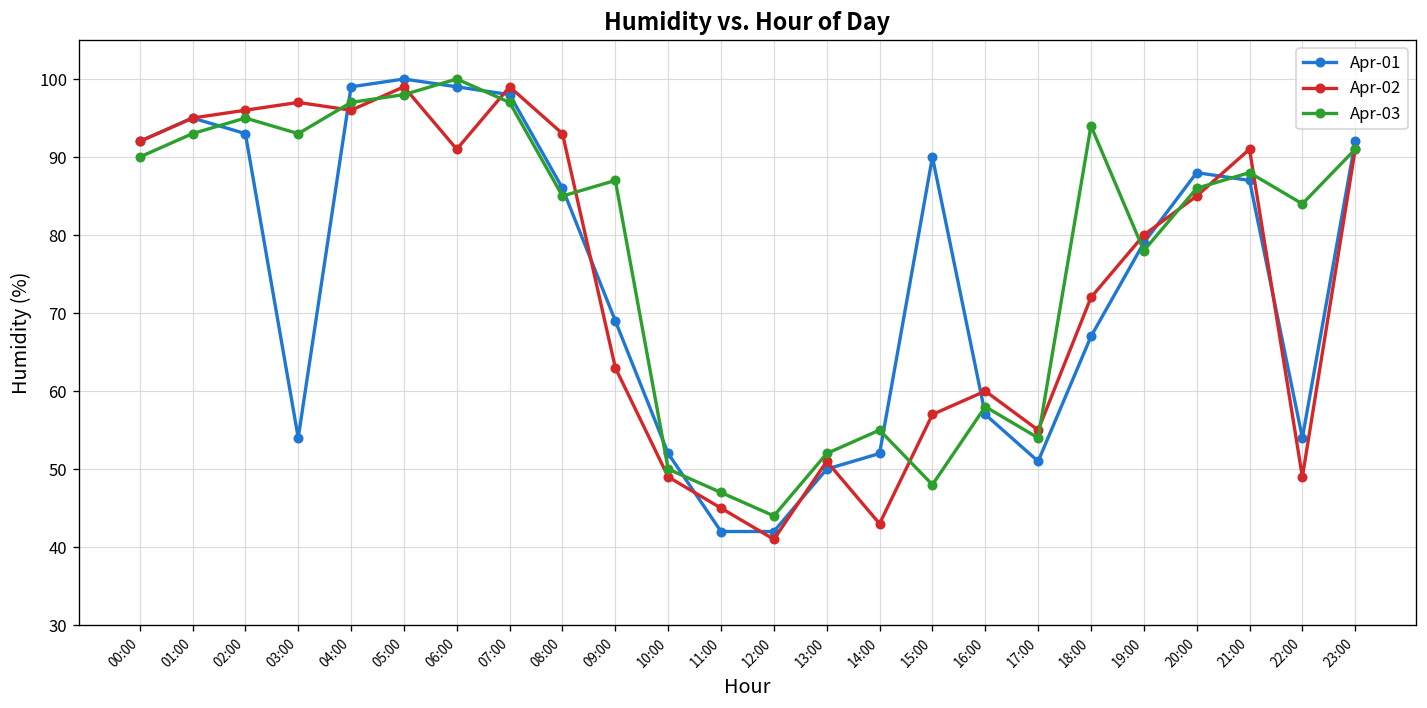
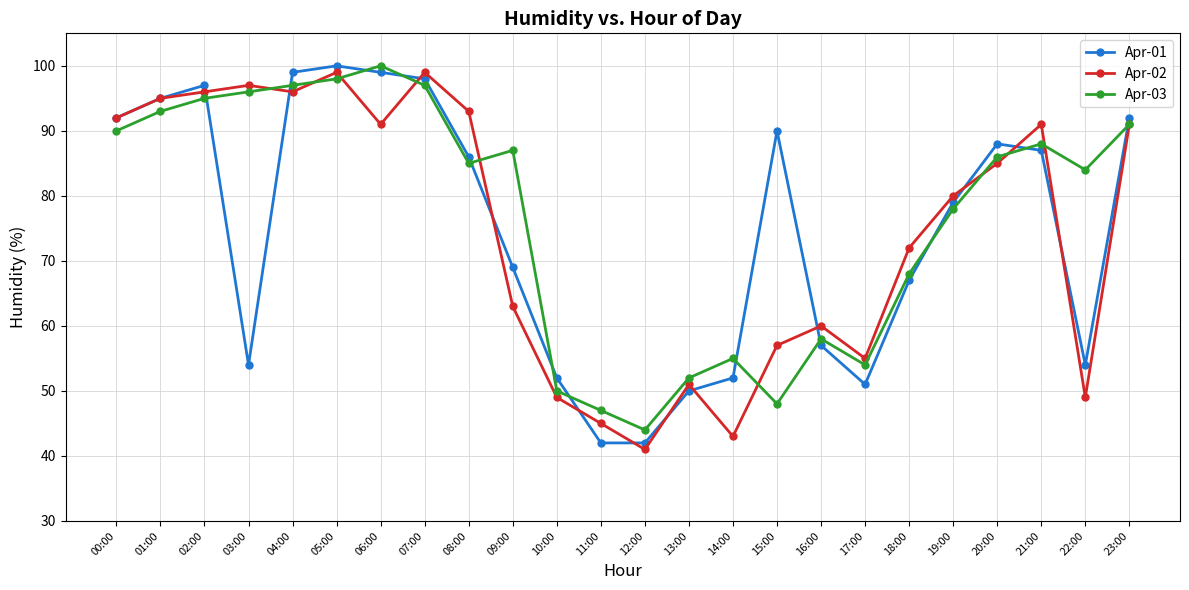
Apr-01, 02:00: 93 -> 97
Apr-03, 03:00: 93 -> 96
Apr-03, 18:00: 94 -> 68
